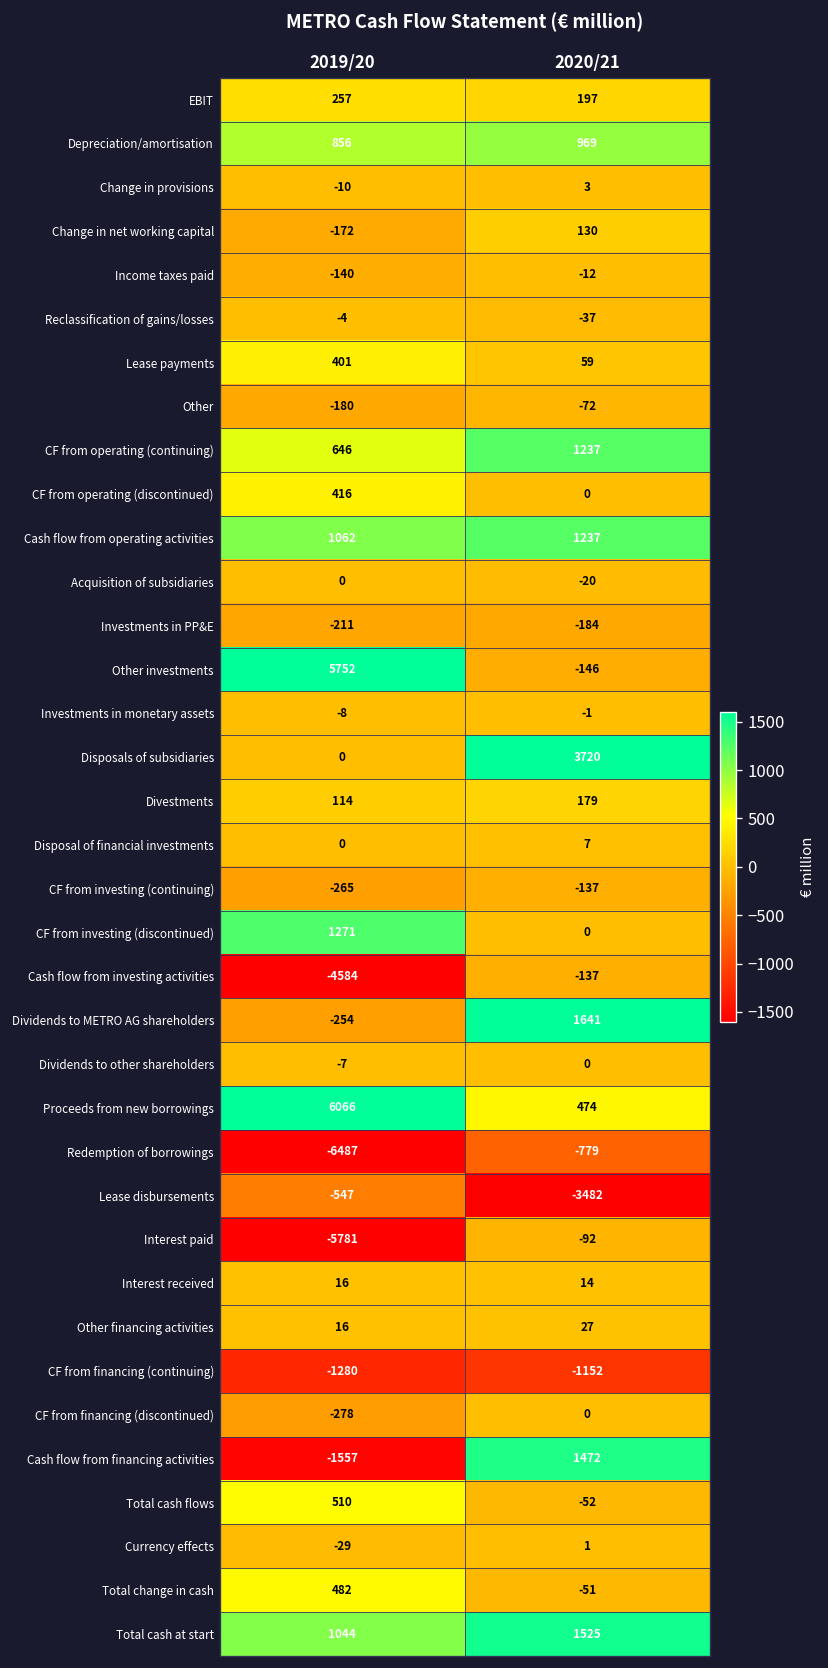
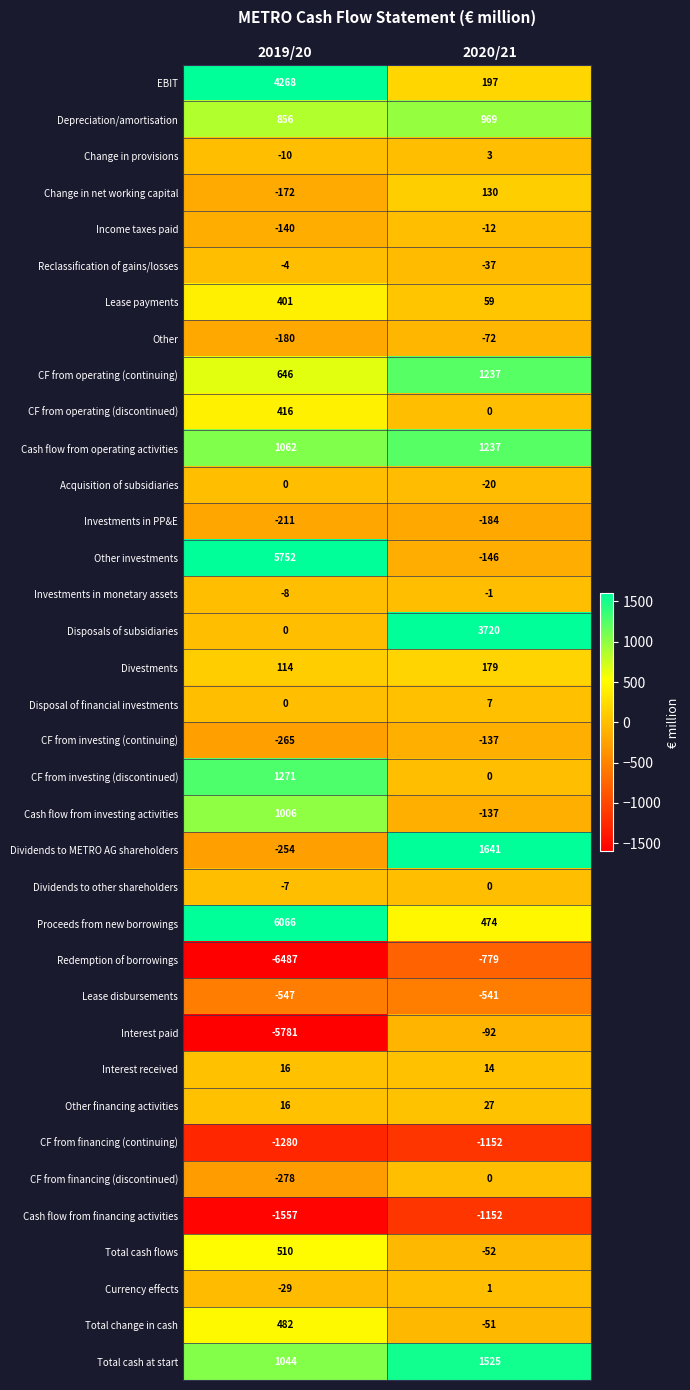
EBIT, 2019/20: 257 -> 4268
Cash flow from investing activities, 2019/20: -4584 -> 1006
Lease disbursements, 2020/21: -3482 -> -541
Cash flow from financing activities, 2020/21: 1472 -> -1152
